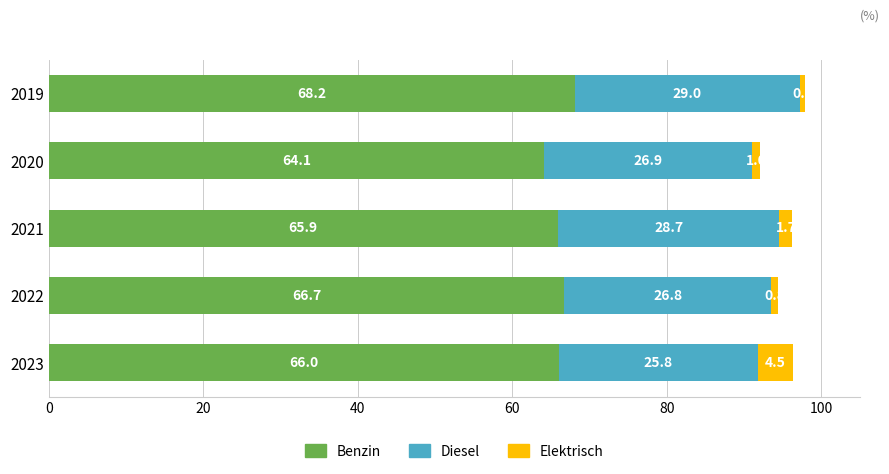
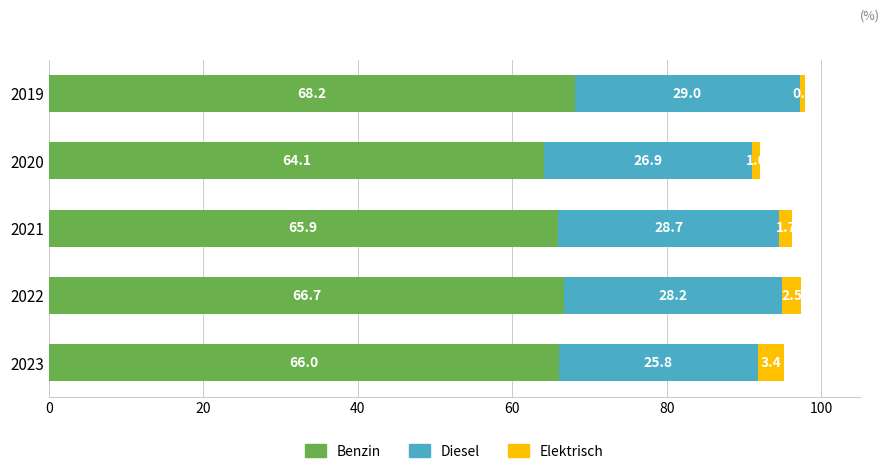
Diesel, 2022: 26.8 -> 28.2
Elektrisch, 2022: 0.8 -> 2.5
Elektrisch, 2023: 4.5 -> 3.4
